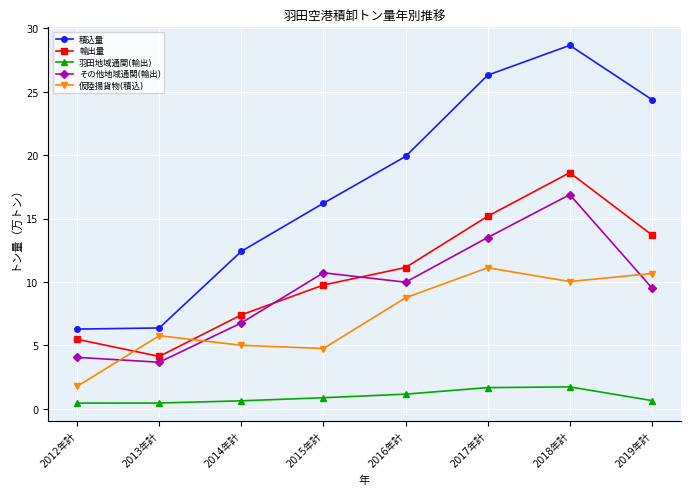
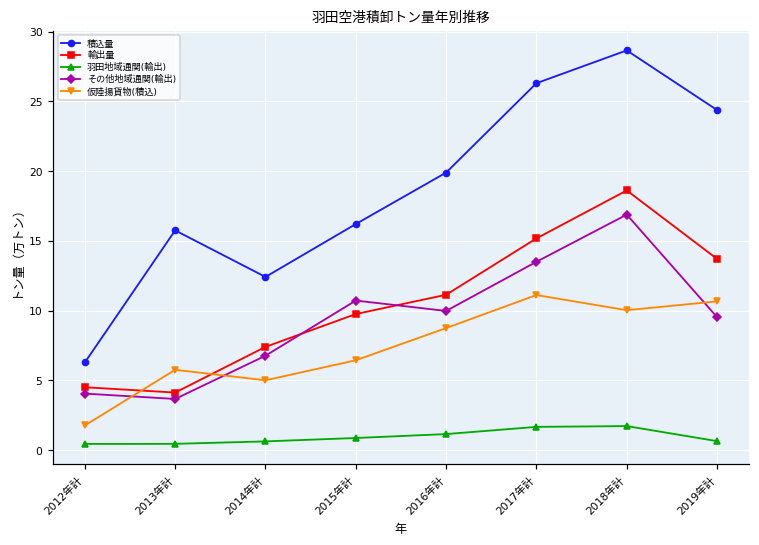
輸出量, 2012年計: 5.5 -> 4.5
積込量, 2013年計: 6.4 -> 15.8
仮陸揚貨物(積込), 2015年計: 4.8 -> 6.4
